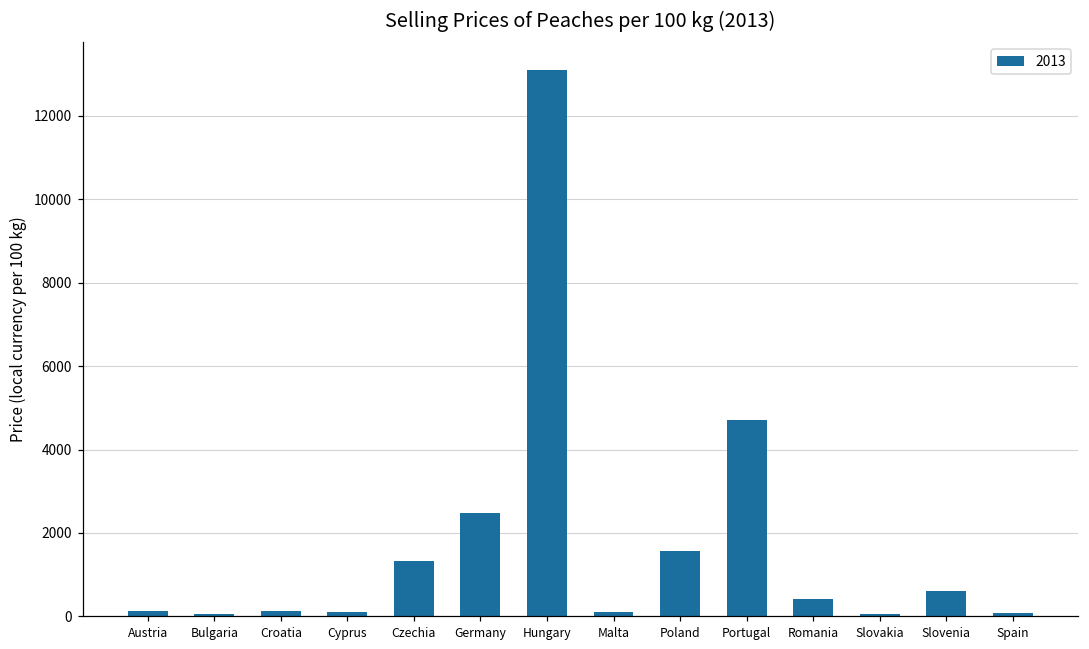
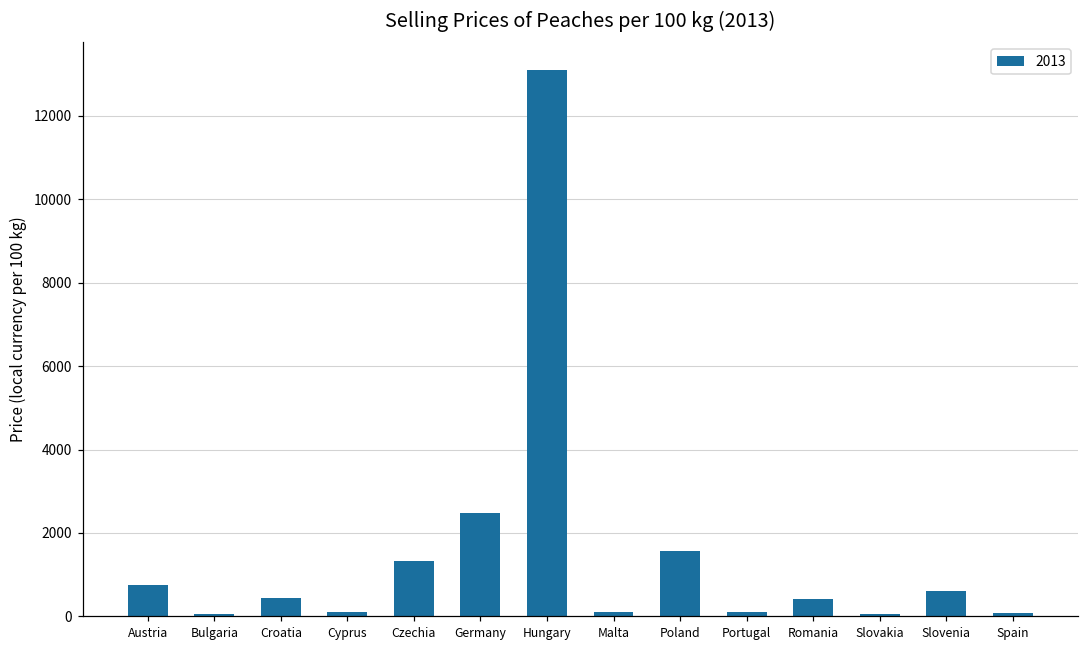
Austria: 100 -> 800
Croatia: 100 -> 500
Portugal: 4700 -> 100
